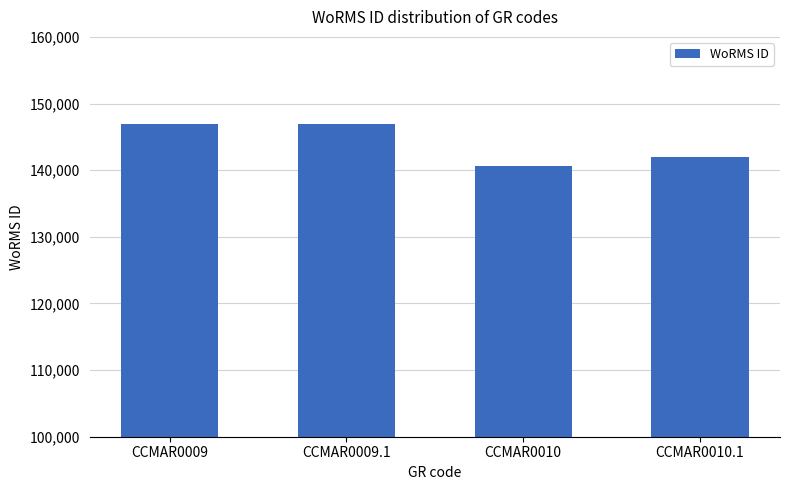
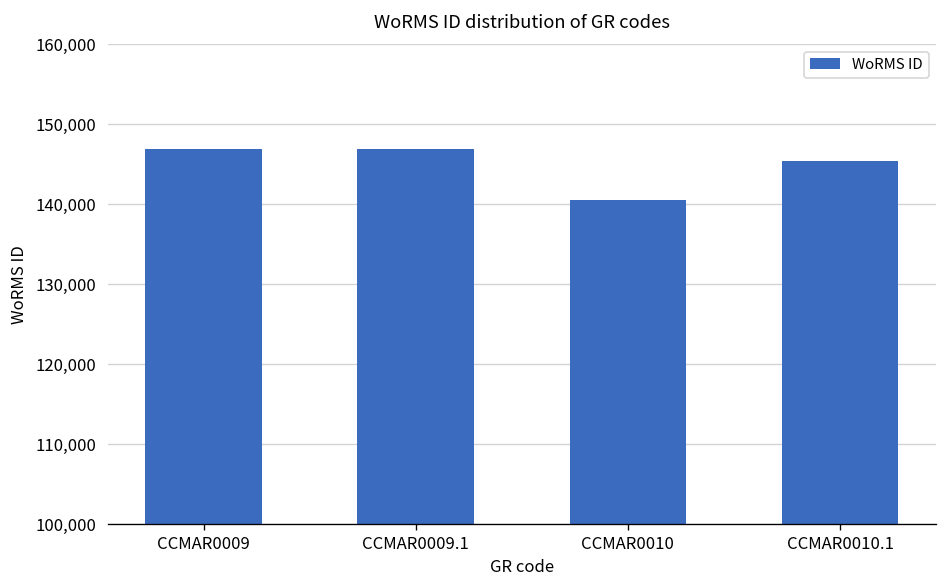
CCMAR0010.1: 142,000 -> 145,000
